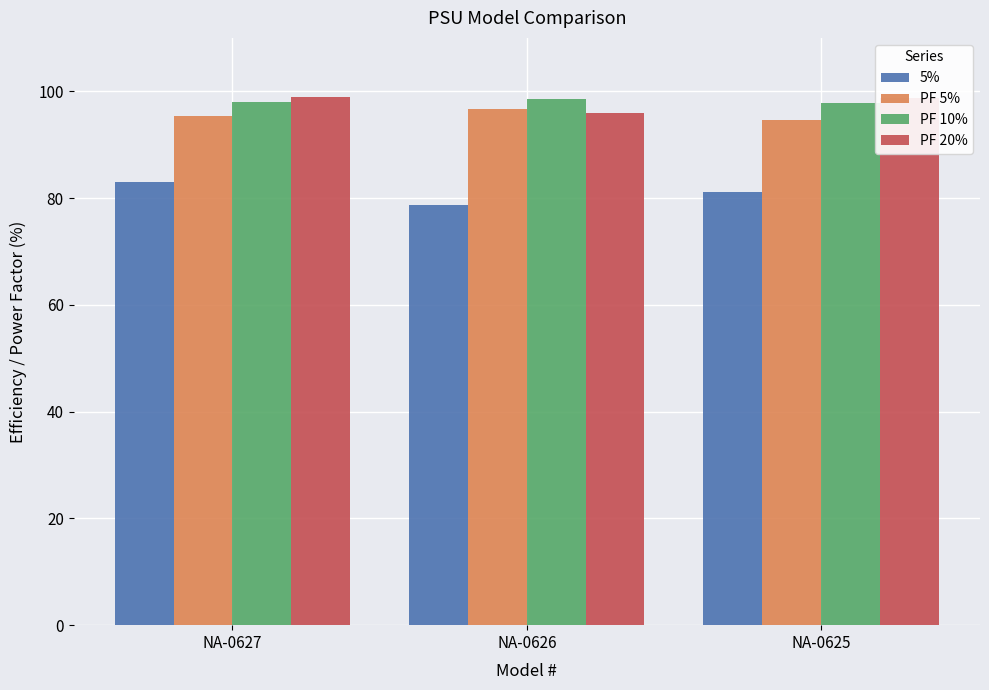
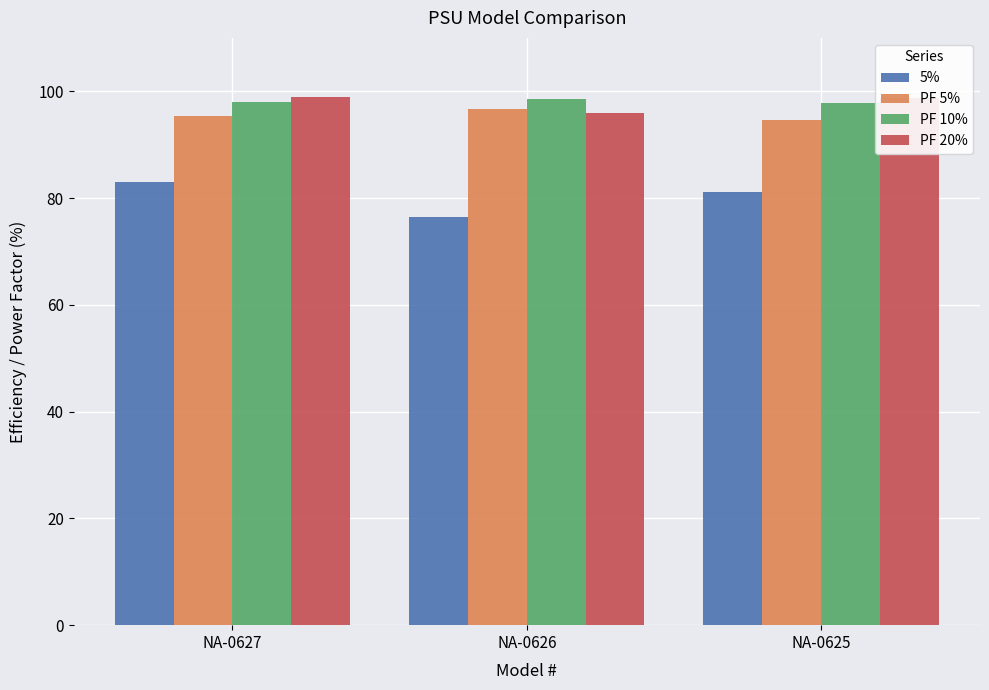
5%, NA-0626: 79 -> 76
